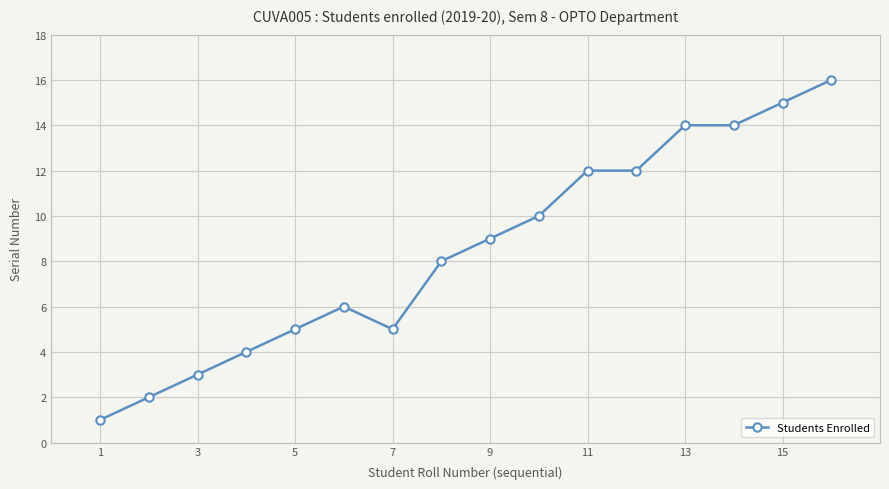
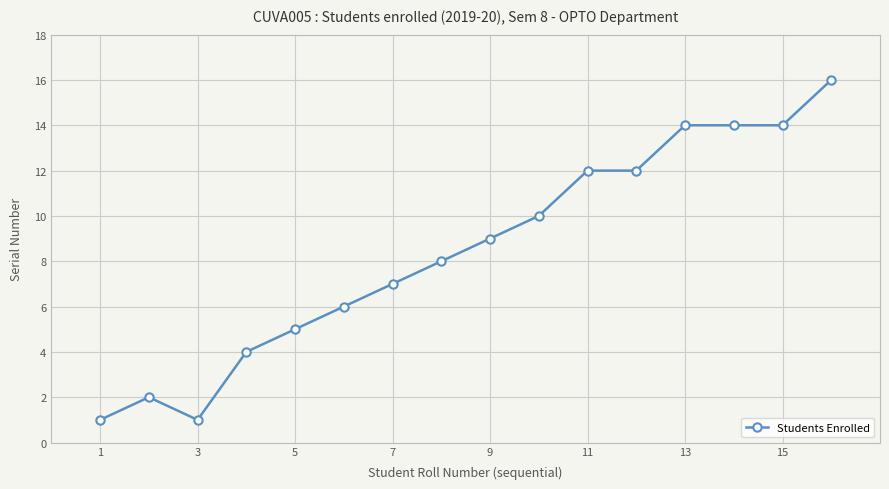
3: 3 -> 1
7: 5 -> 7
15: 15 -> 14
